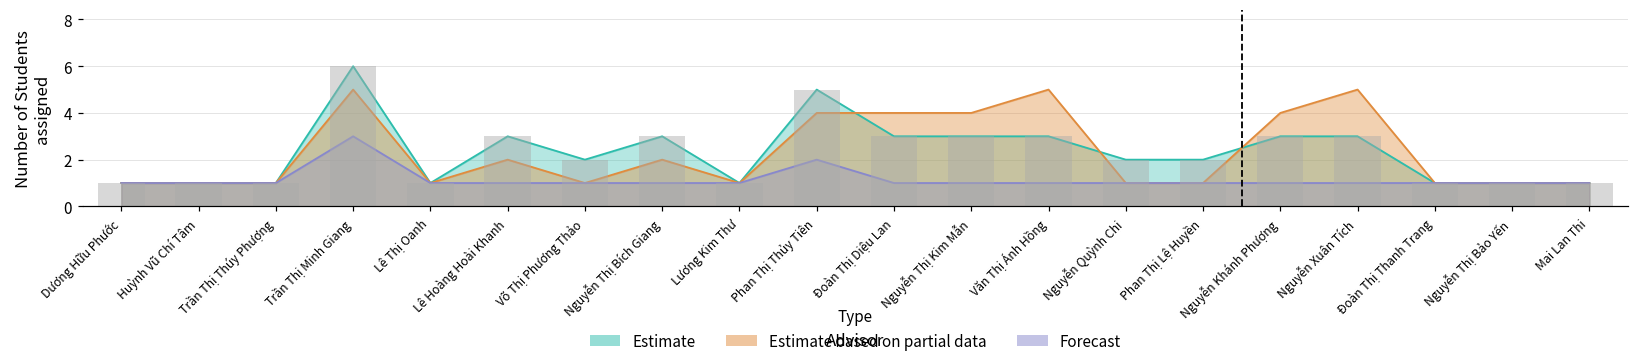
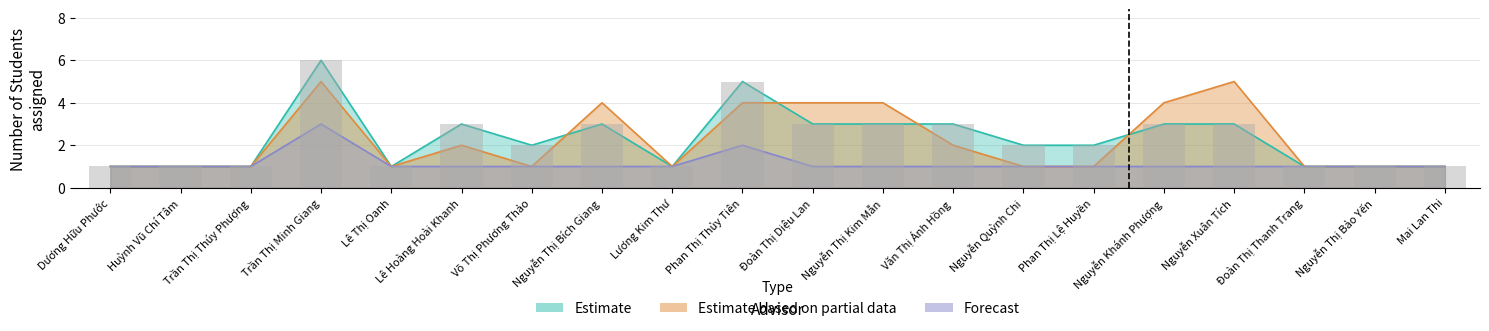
Estimate based on partial data, Nguyễn Thị Bích Giang: 2 -> 4
Estimate based on partial data, Văn Thị Ánh Hồng: 5 -> 2
